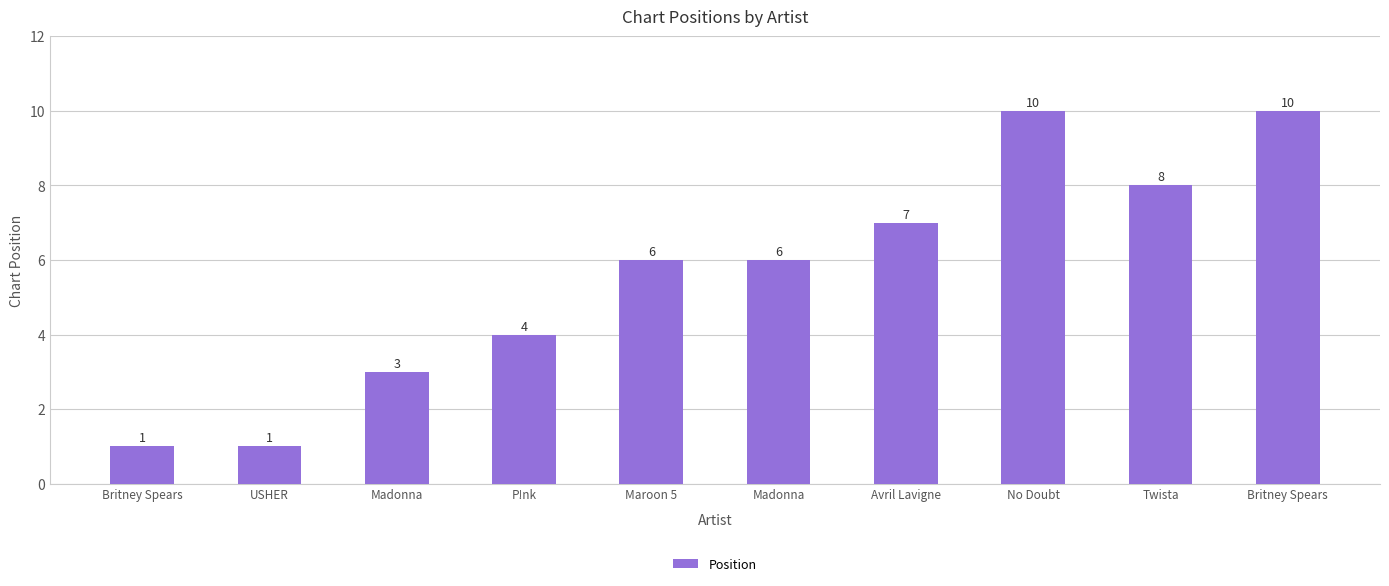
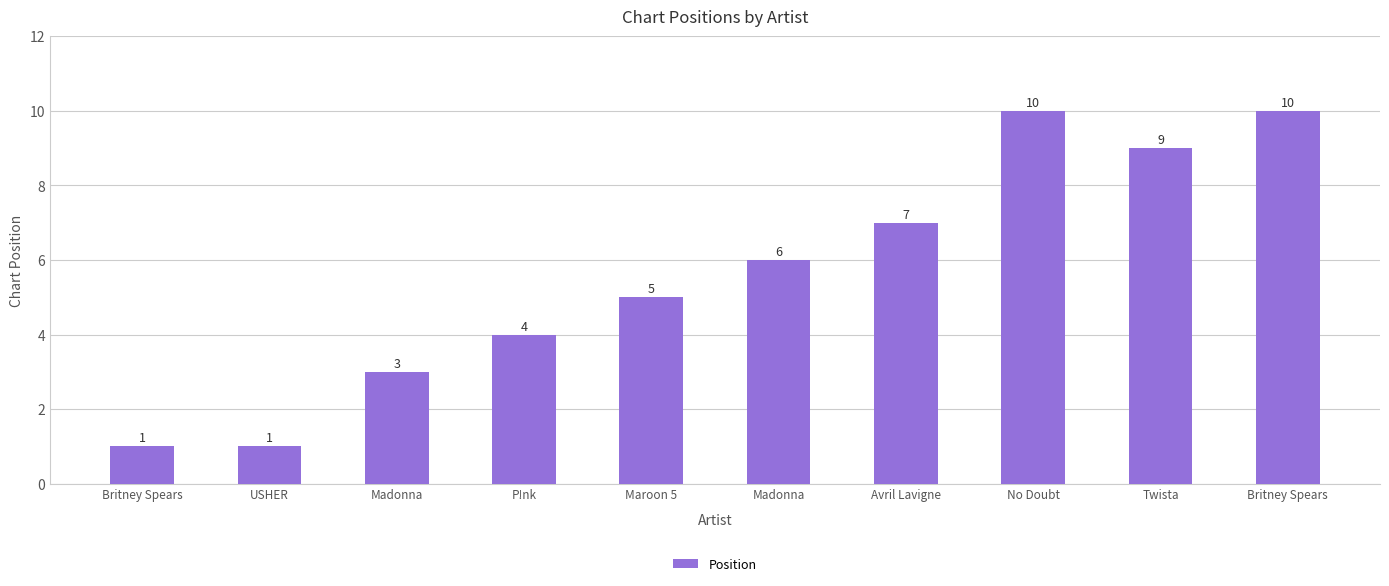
Maroon 5: 6 -> 5
Twista: 8 -> 9
